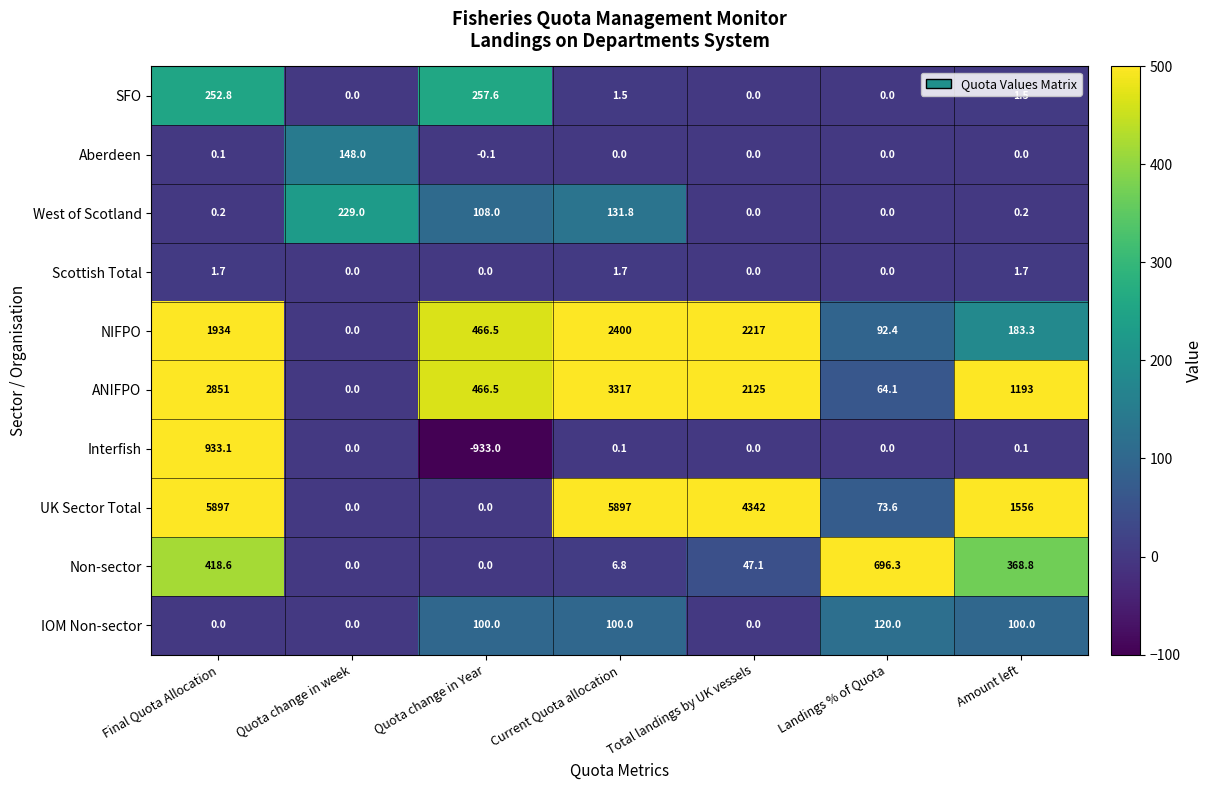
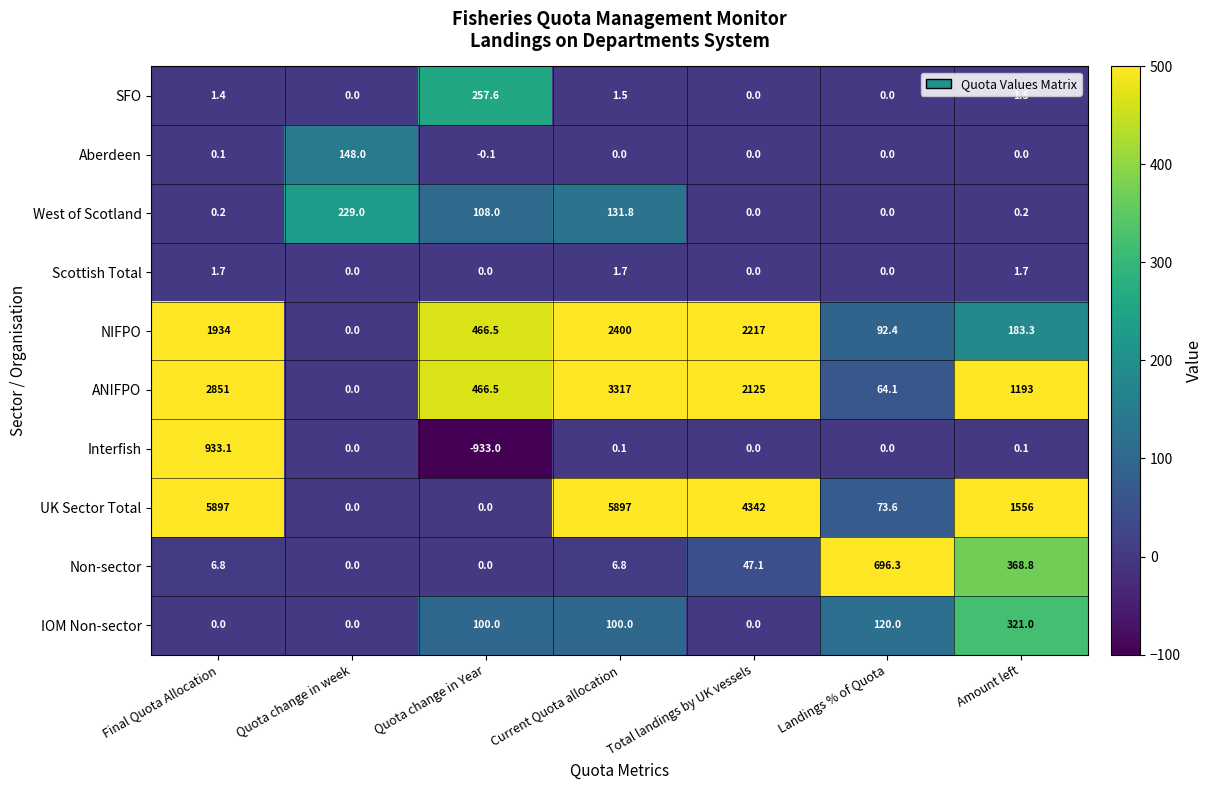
SFO, Final Quota Allocation: 252.8 -> 1.4
Non-sector, Final Quota Allocation: 418.6 -> 6.8
IOM Non-sector, Amount left: 100.0 -> 321.0
